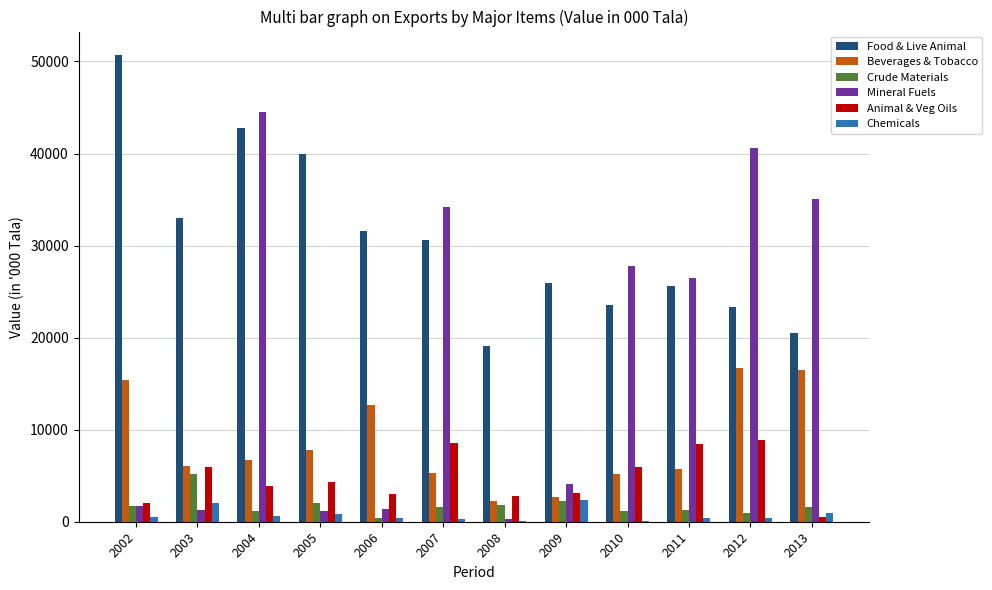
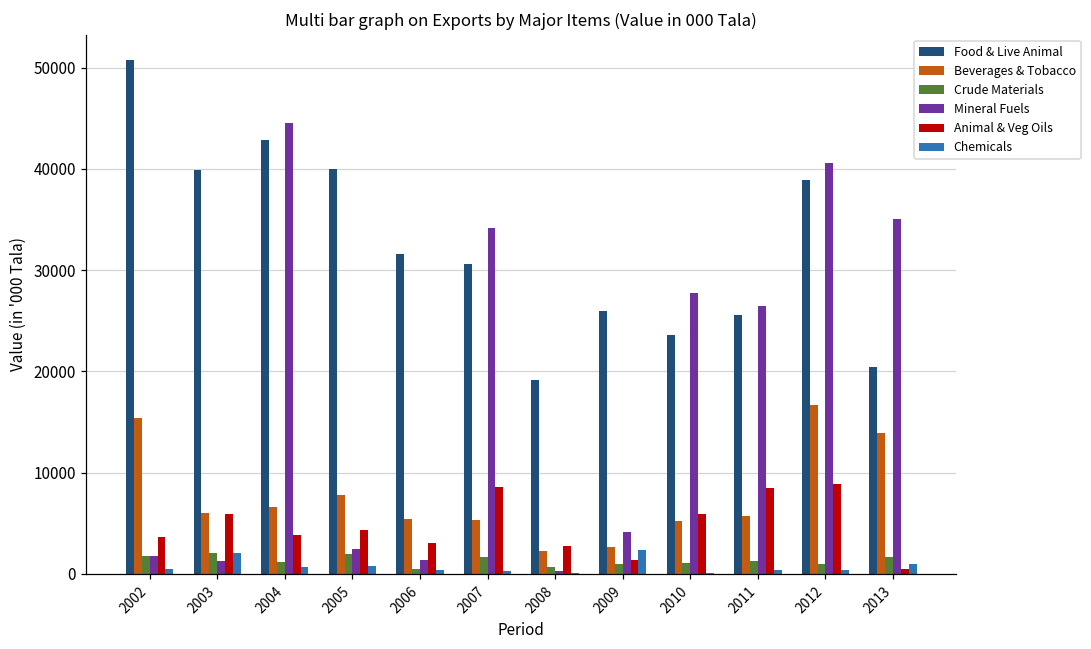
Animal & Veg Oils, 2002: 2000 -> 4000
Food & Live Animal, 2003: 33000 -> 40000
Crude Materials, 2003: 5000 -> 2000
Mineral Fuels, 2005: 1000 -> 2000
Beverages & Tobacco, 2006: 13000 -> 5000
Crude Materials, 2008: 2000 -> 1000
Crude Materials, 2009: 2000 -> 1000
Animal & Veg Oils, 2009: 3000 -> 1000
Food & Live Animal, 2012: 23000 -> 39000
Beverages & Tobacco, 2013: 17000 -> 14000
